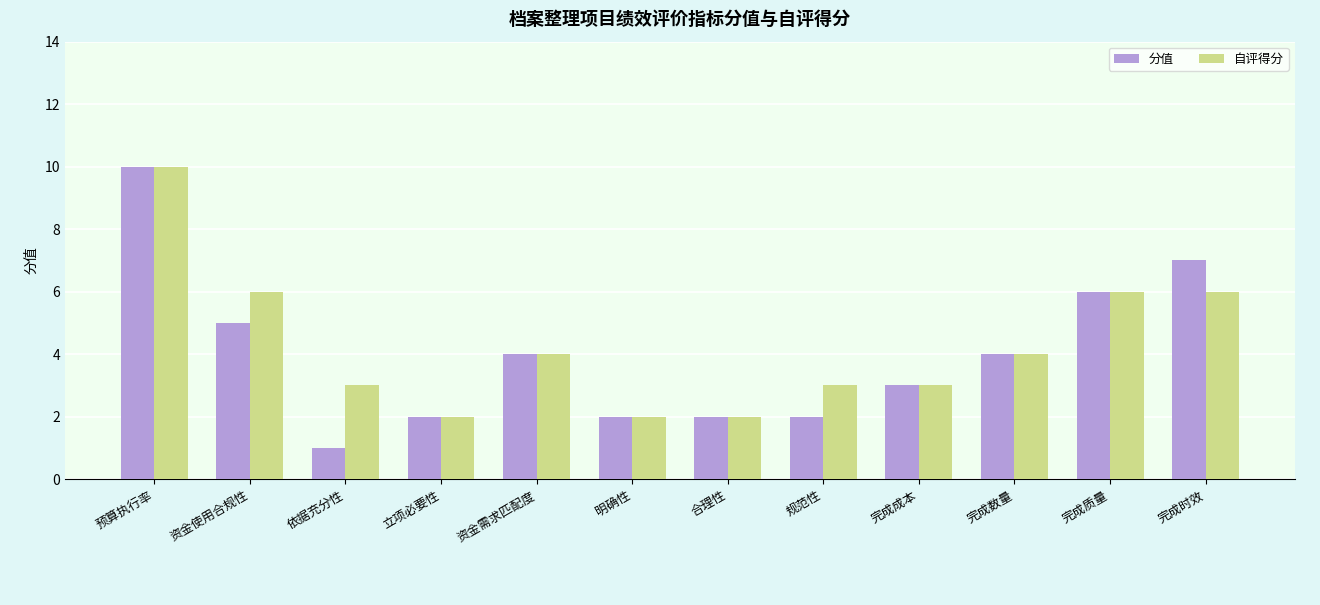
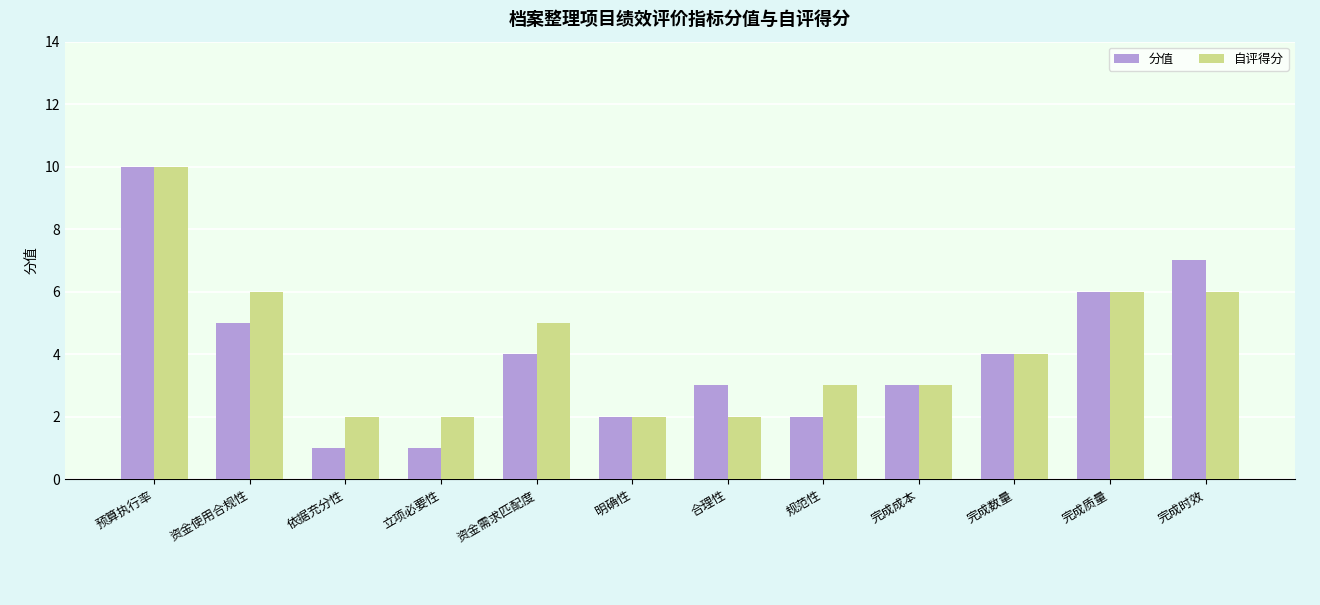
自评得分, 依据充分性: 3 -> 2
分值, 立项必要性: 2 -> 1
自评得分, 资金需求匹配度: 4 -> 5
分值, 合理性: 2 -> 3
